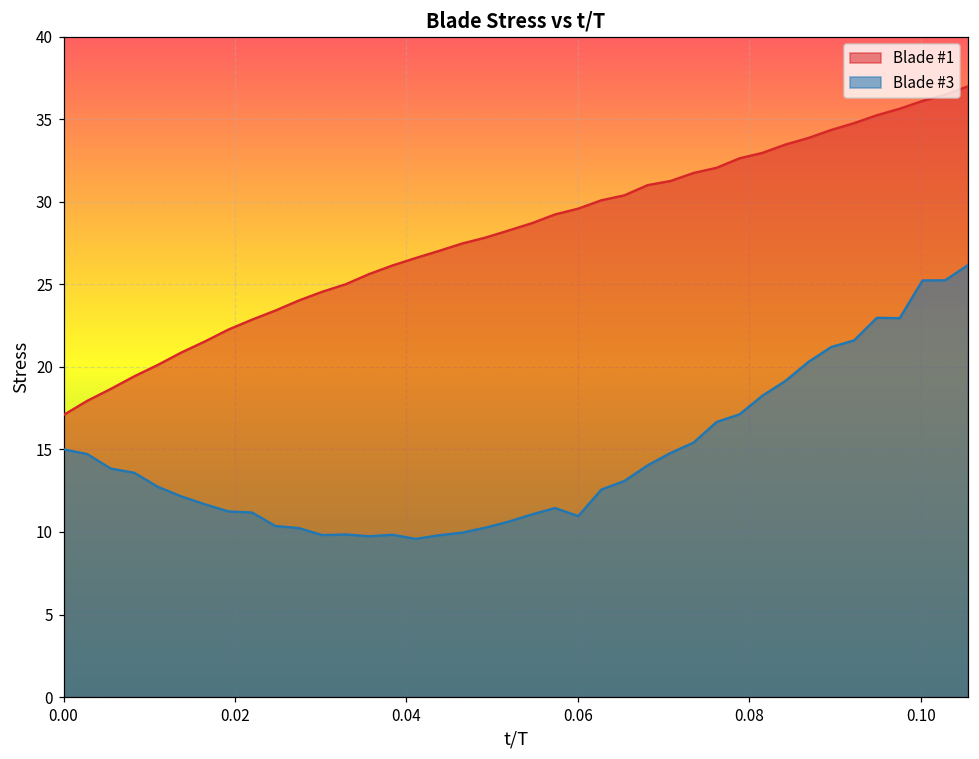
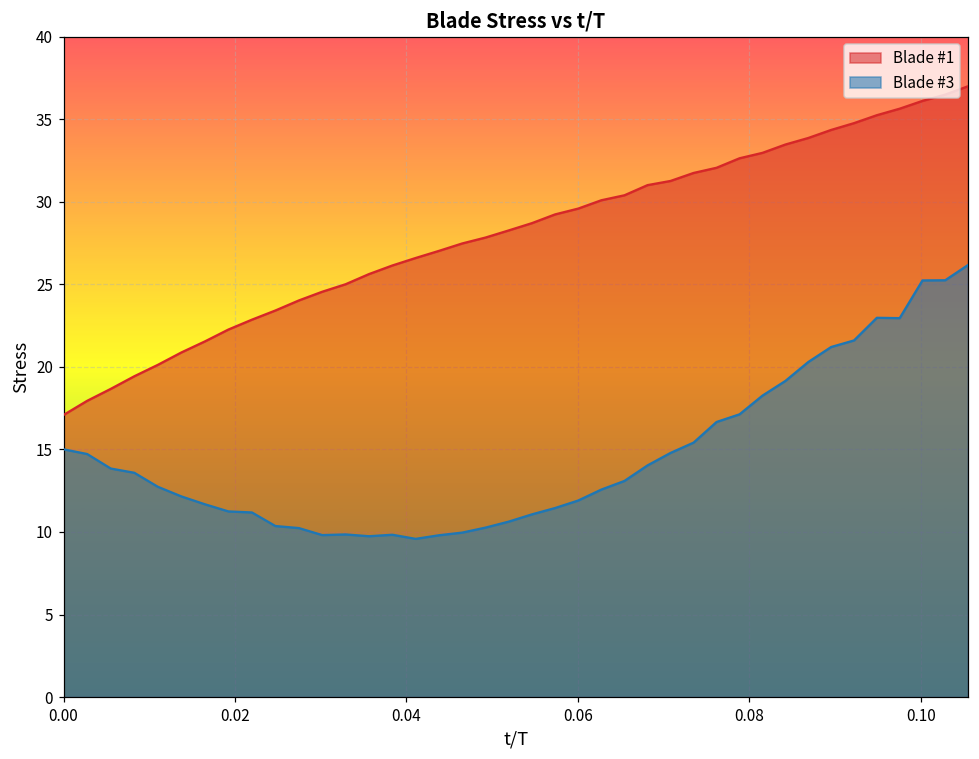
Blade #3, 0.06: 11.0 -> 11.9
